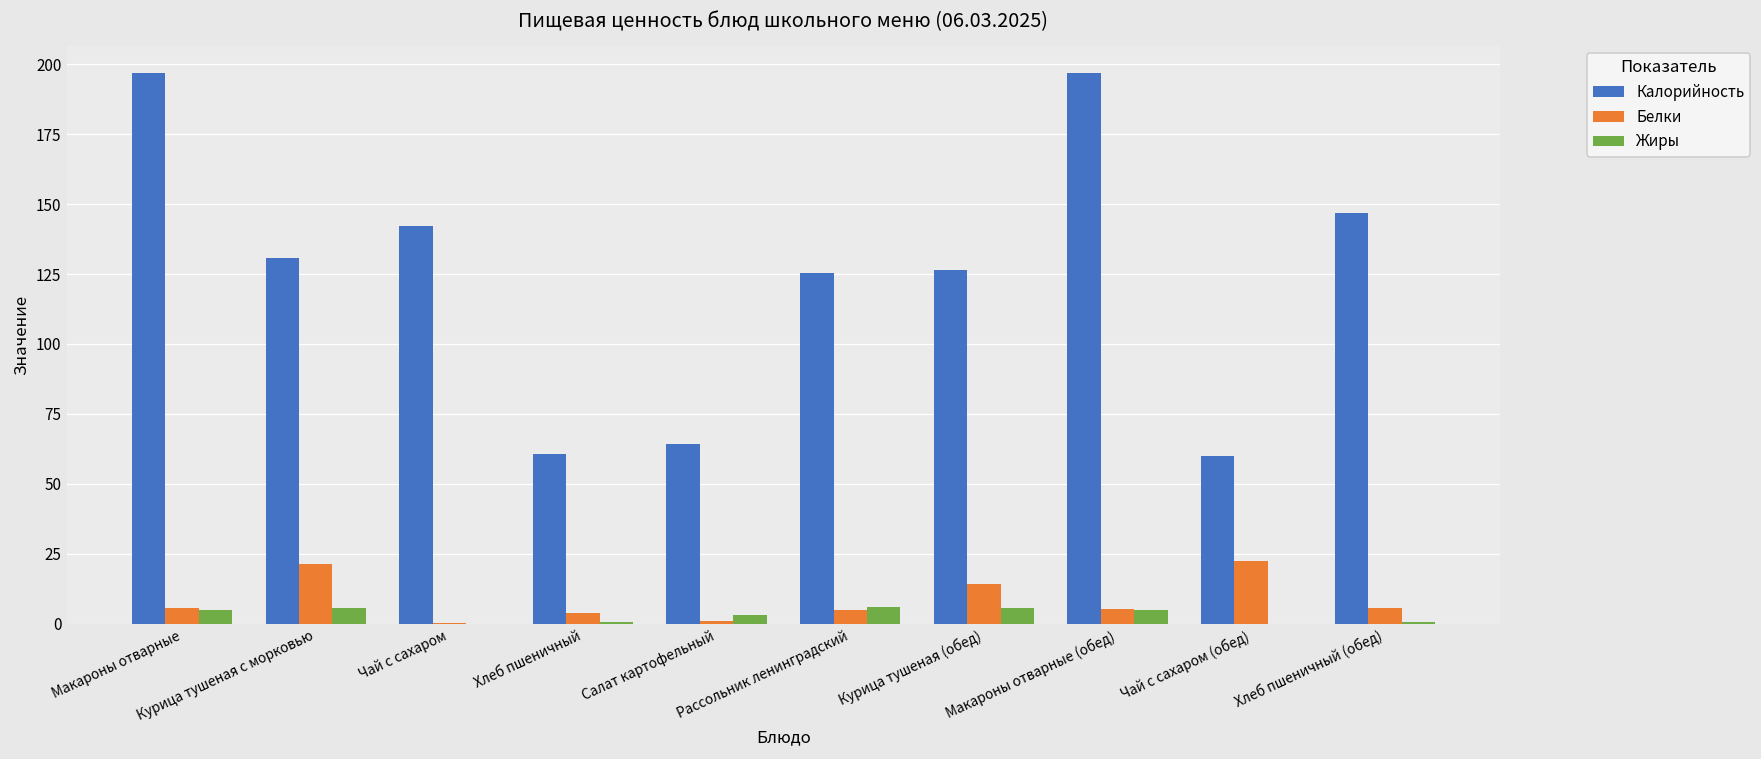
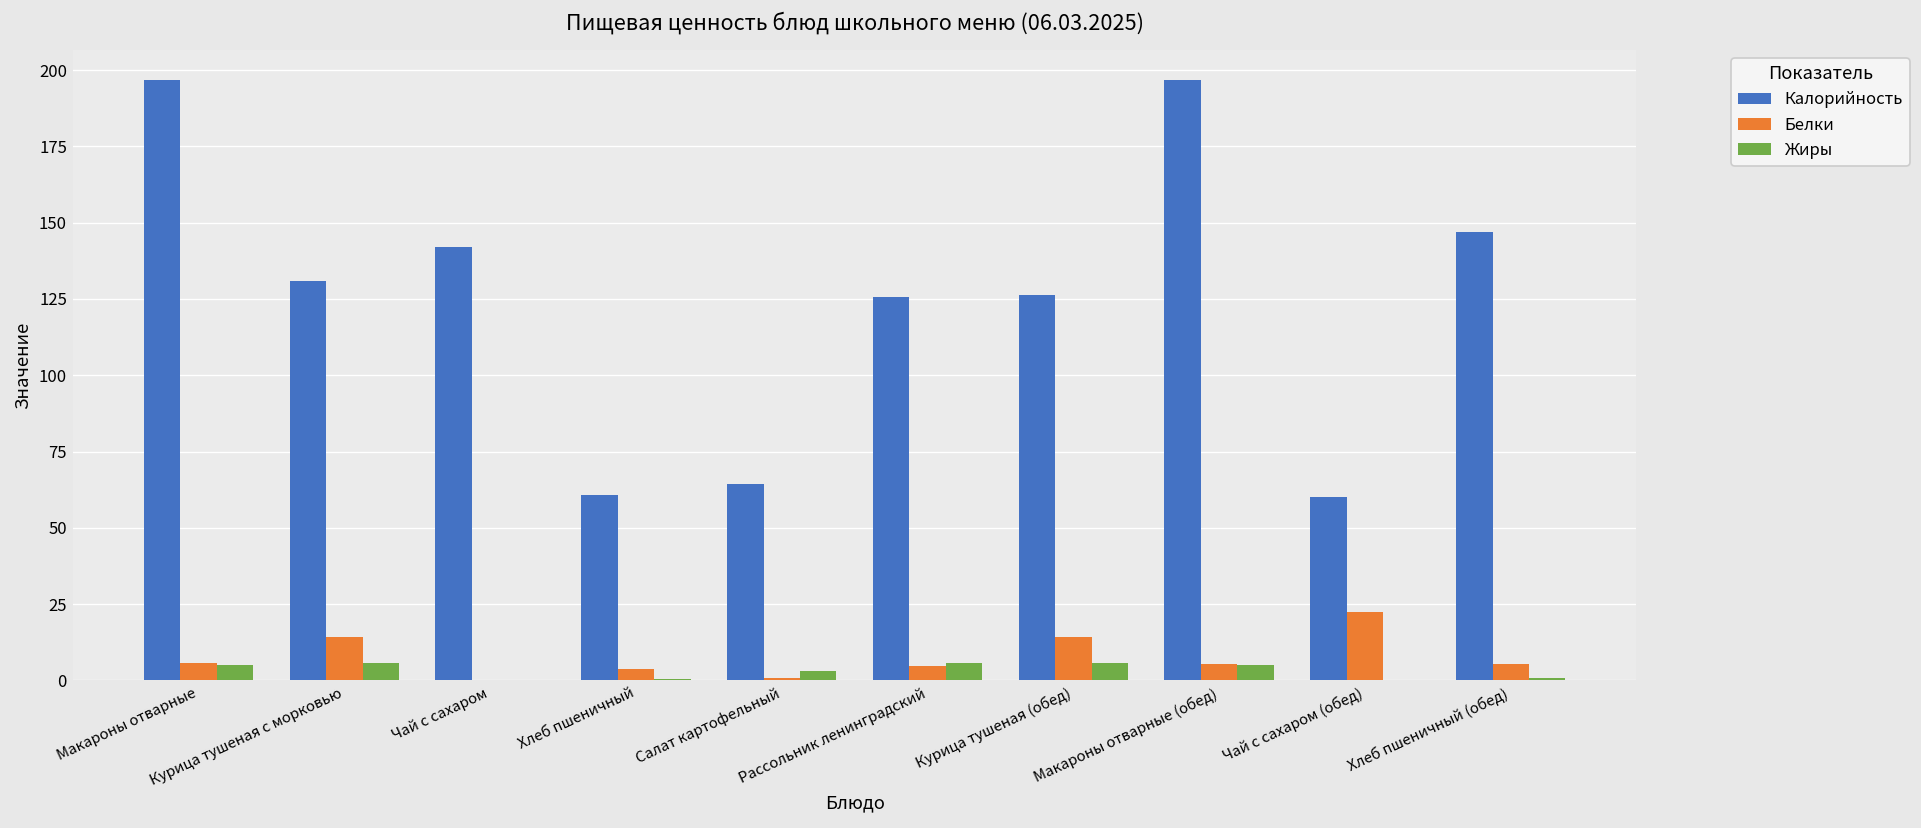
Белки, Курица тушеная с морковью: 21 -> 14
